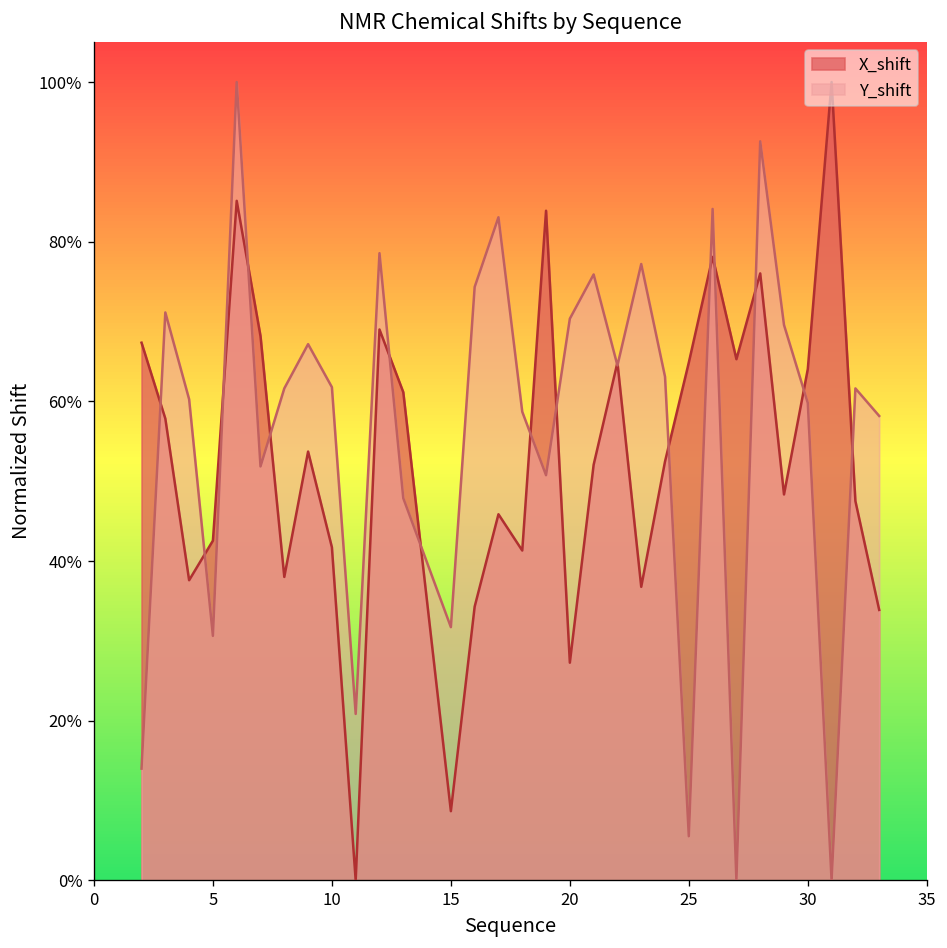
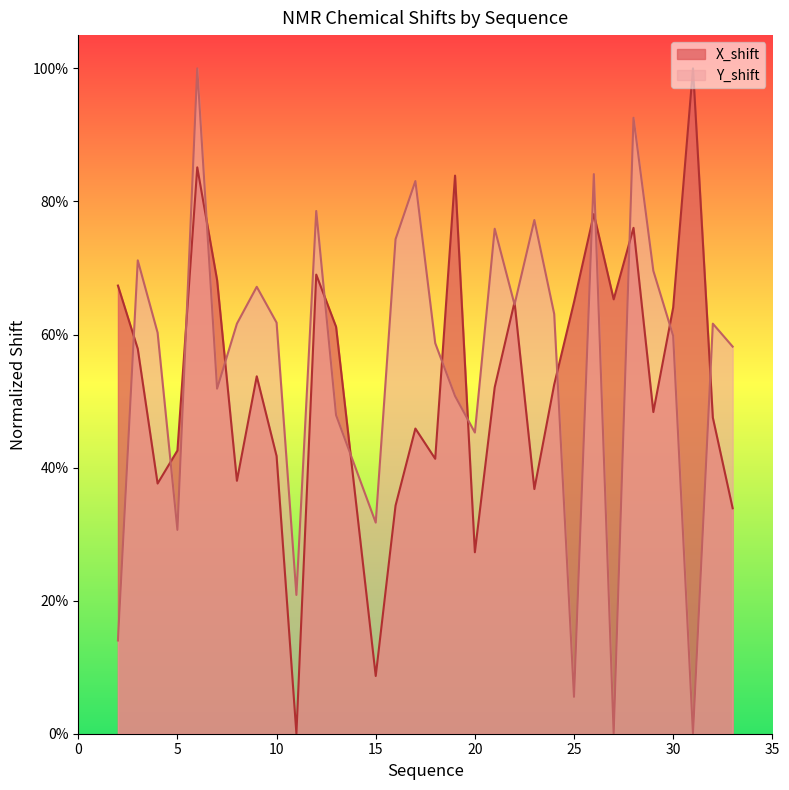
Y_shift, 20: 70% -> 45%
